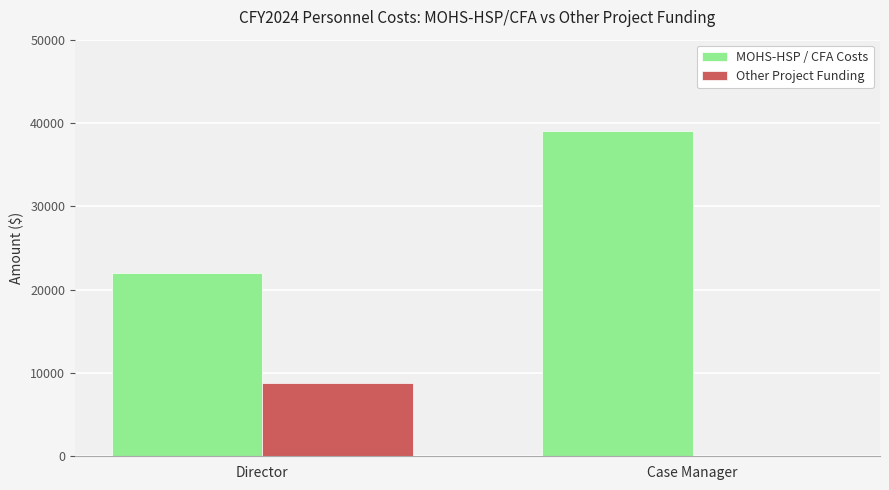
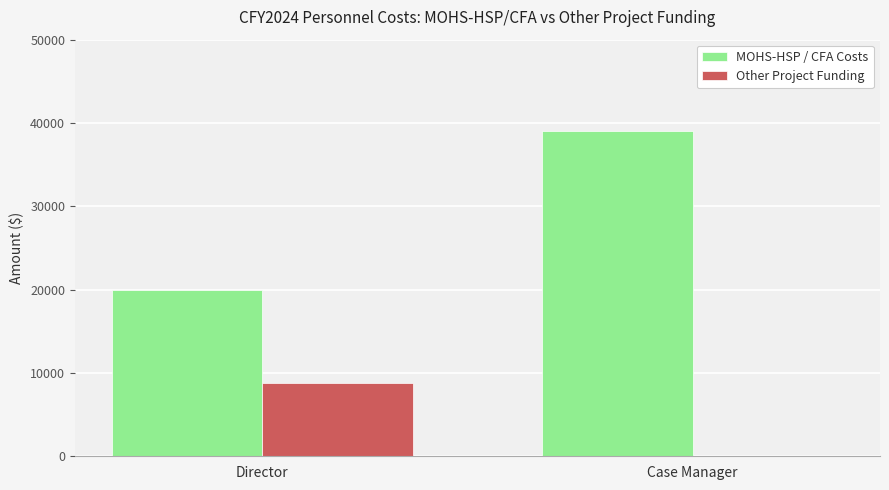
MOHS-HSP / CFA Costs, Director: 22000 -> 20000
